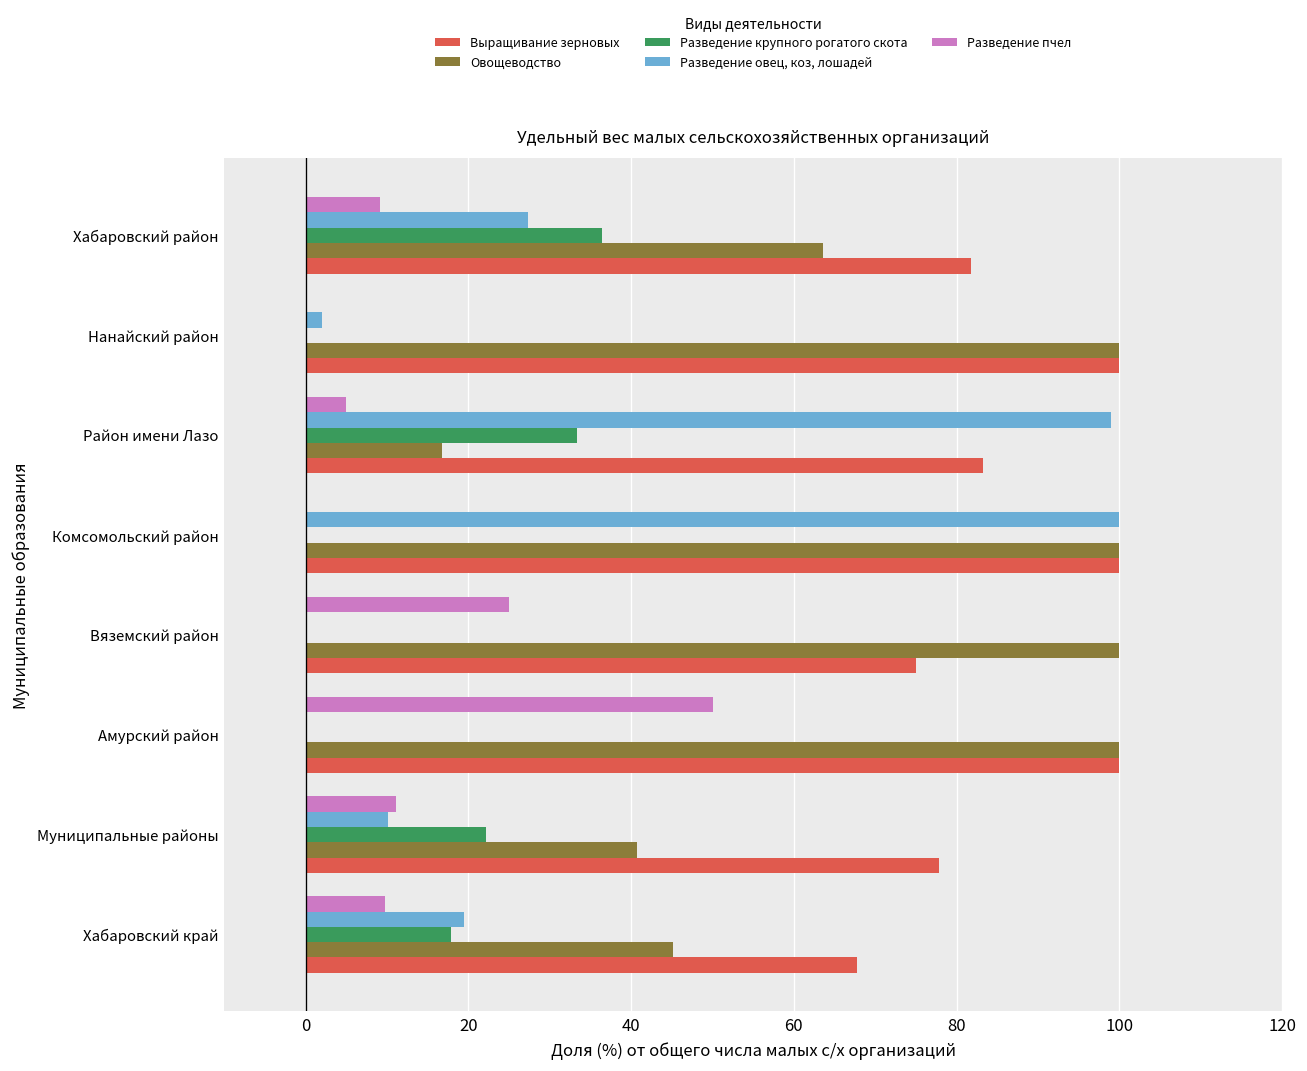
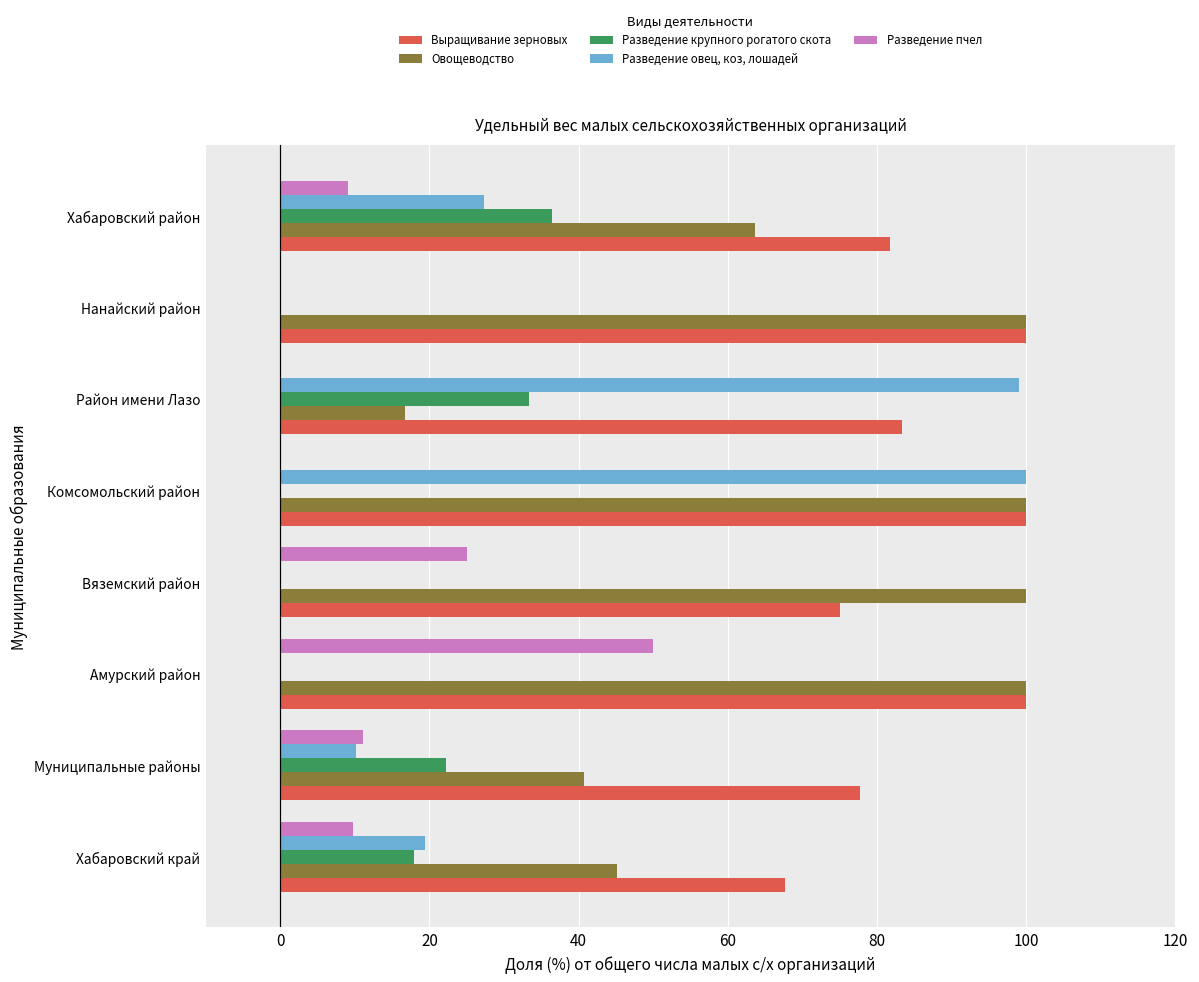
Разведение овец, коз, лошадей, Нанайский район: 2 -> 0
Разведение пчел, Район имени Лазо: 5 -> 0
